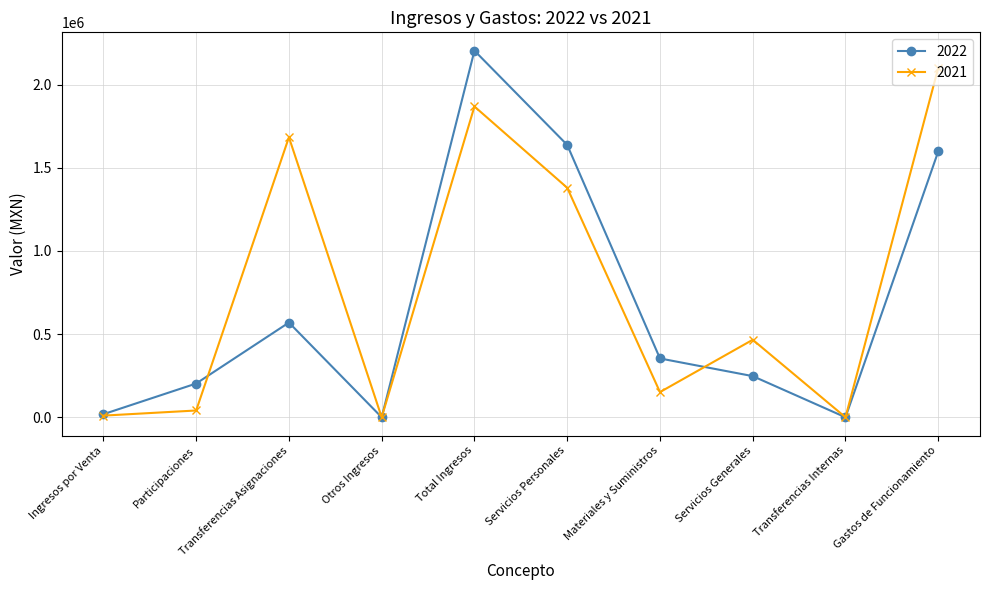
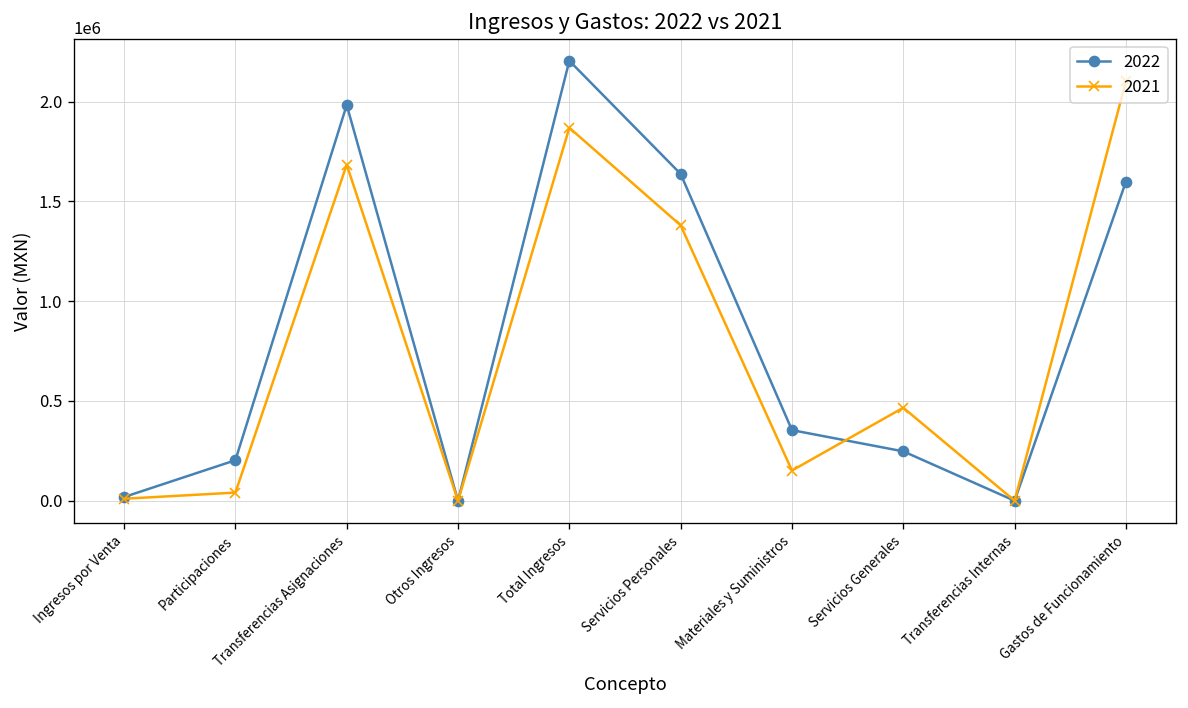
2022, Transferencias Asignaciones: 570000 -> 1980000
